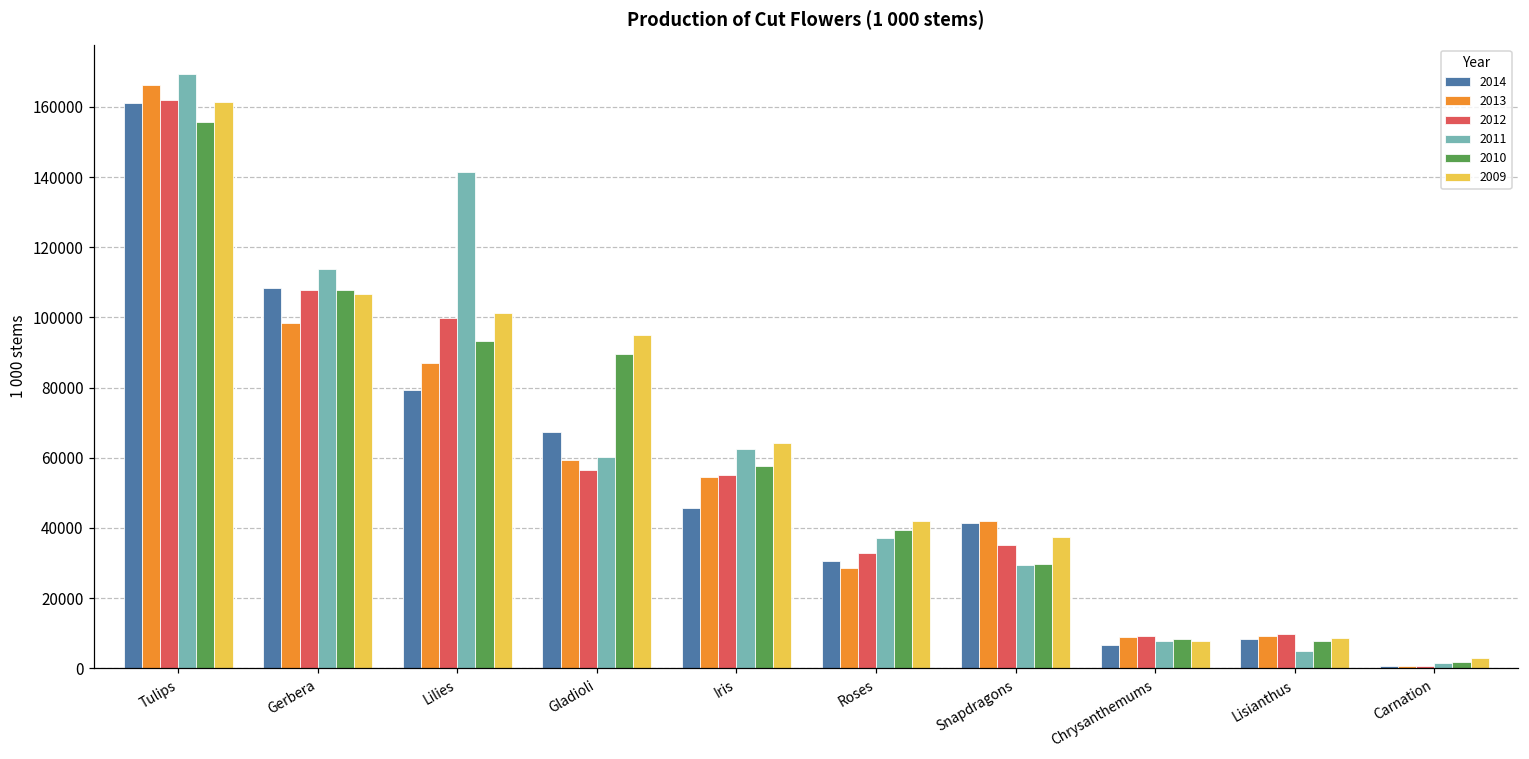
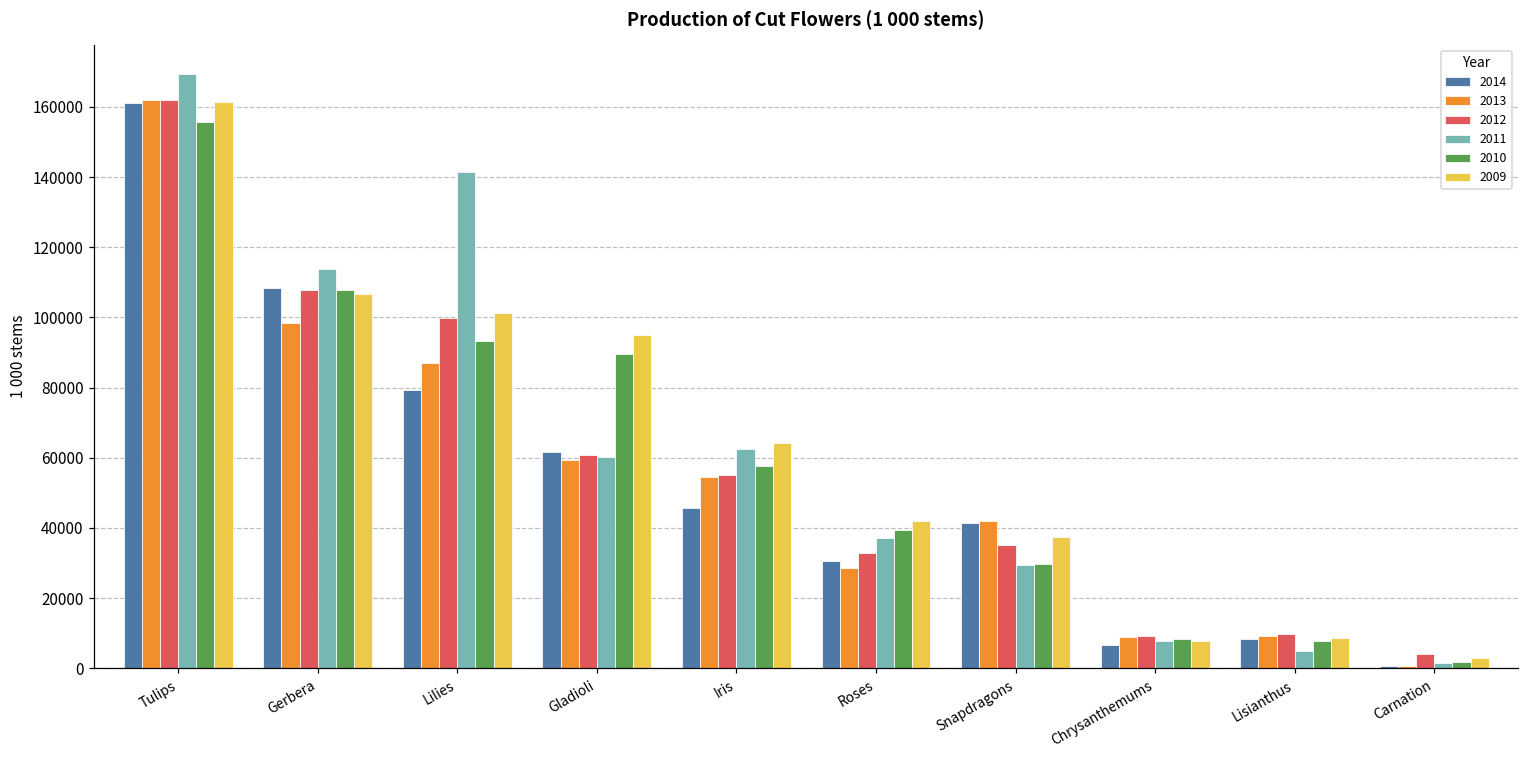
2013, Tulips: 166000 -> 162000
2014, Gladioli: 67000 -> 62000
2012, Gladioli: 57000 -> 61000
2012, Carnation: 1000 -> 4000
